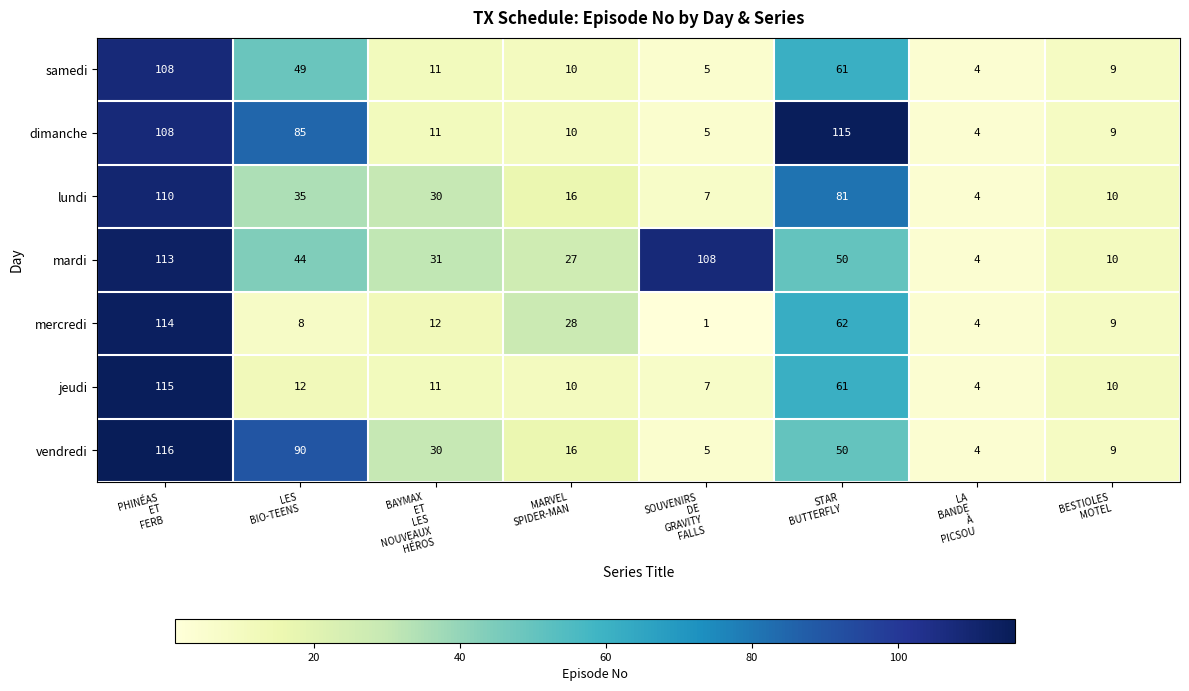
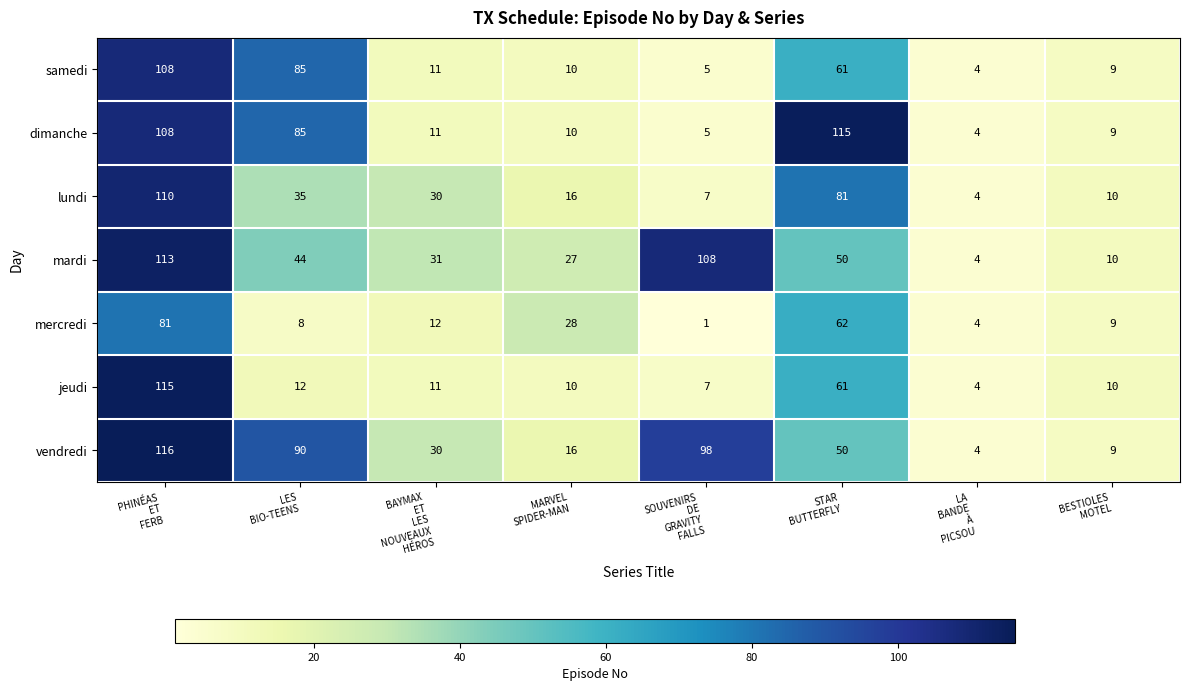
samedi, LES BIO-TEENS: 49 -> 85
mercredi, PHINÉAS ET FERB: 114 -> 81
vendredi, SOUVENIRS DE GRAVITY FALLS: 5 -> 98
